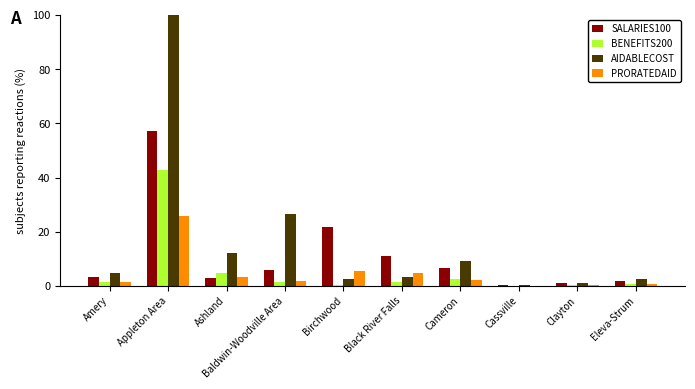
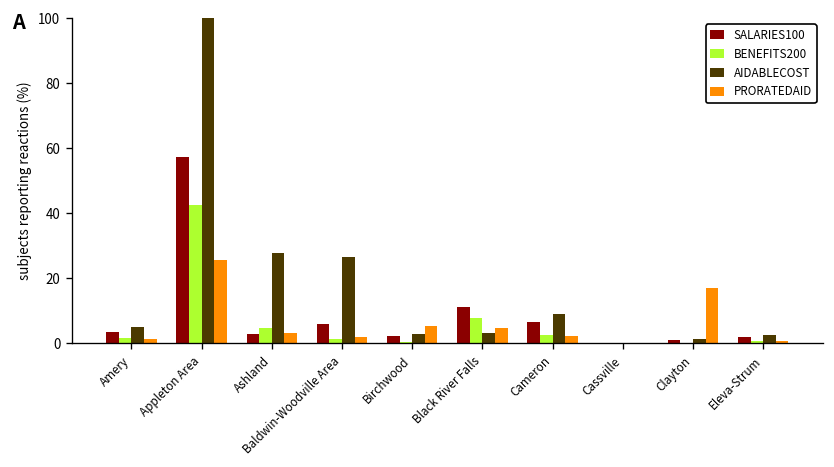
AIDABLECOST, Ashland: 12 -> 28
SALARIES100, Birchwood: 22 -> 2
BENEFITS200, Black River Falls: 2 -> 8
PRORATEDAID, Clayton: 0 -> 17
